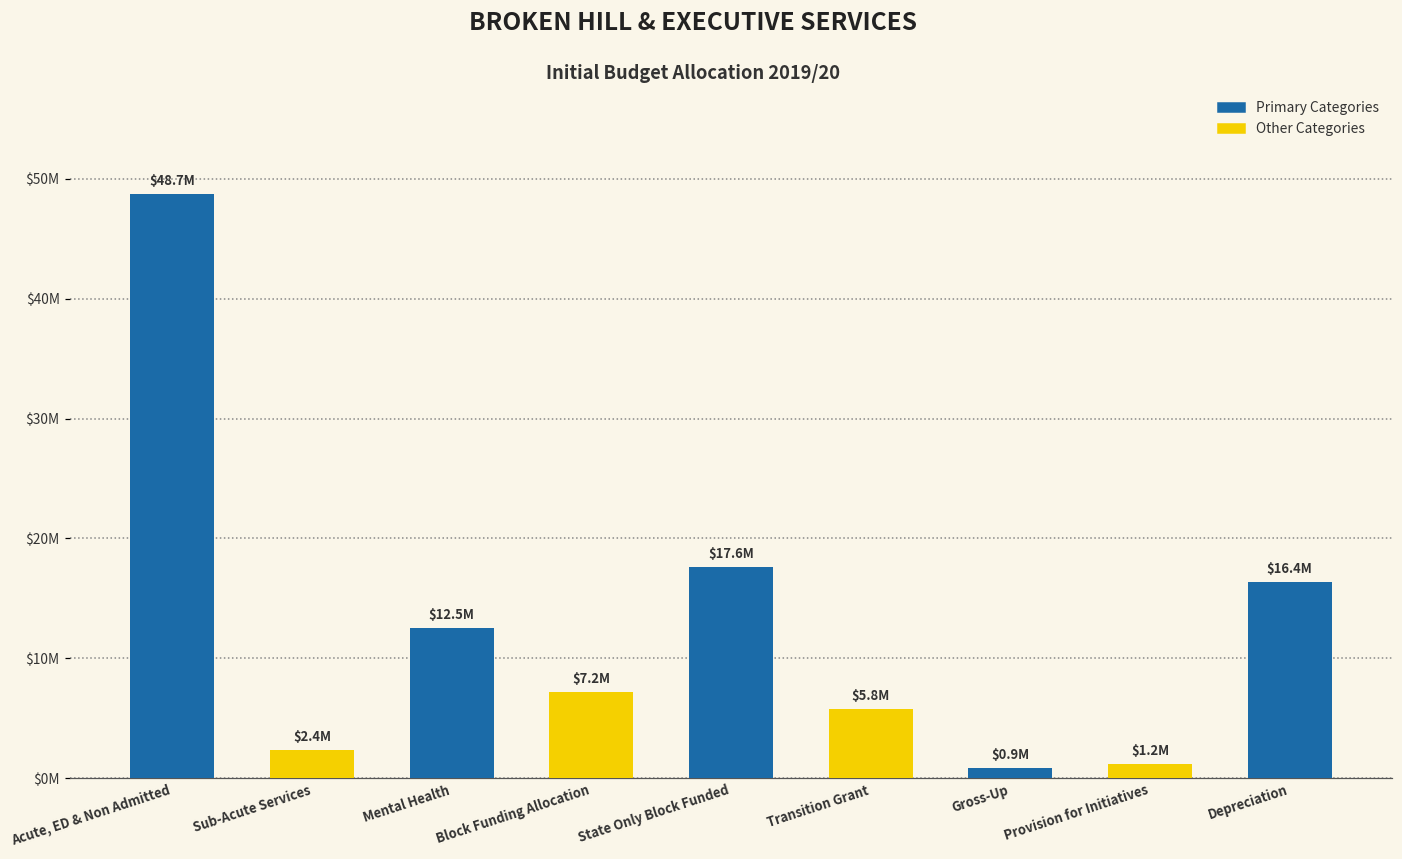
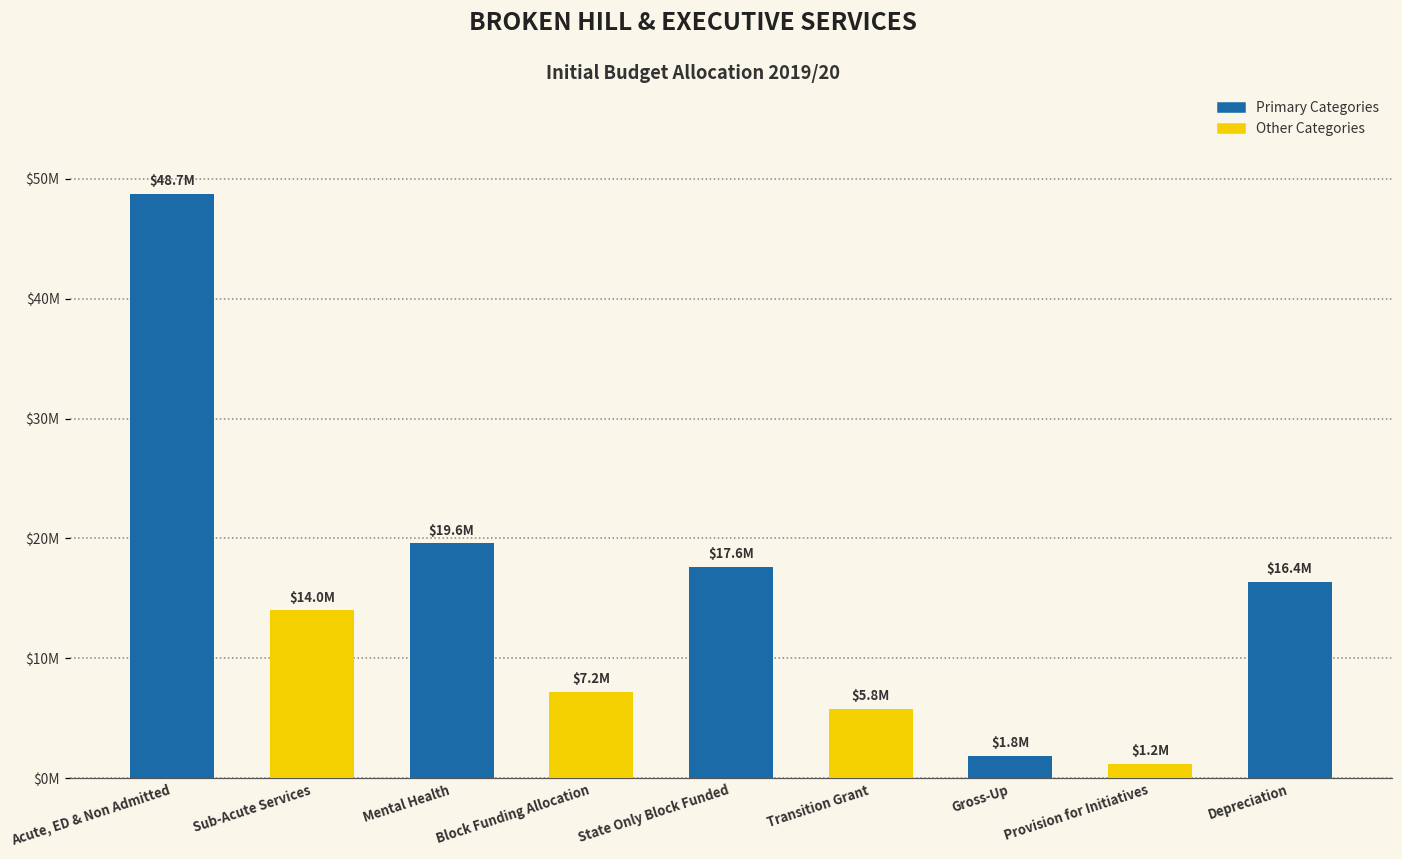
Sub-Acute Services: $2.4M -> $14.0M
Mental Health: $12.5M -> $19.6M
Gross-Up: $0.9M -> $1.8M
